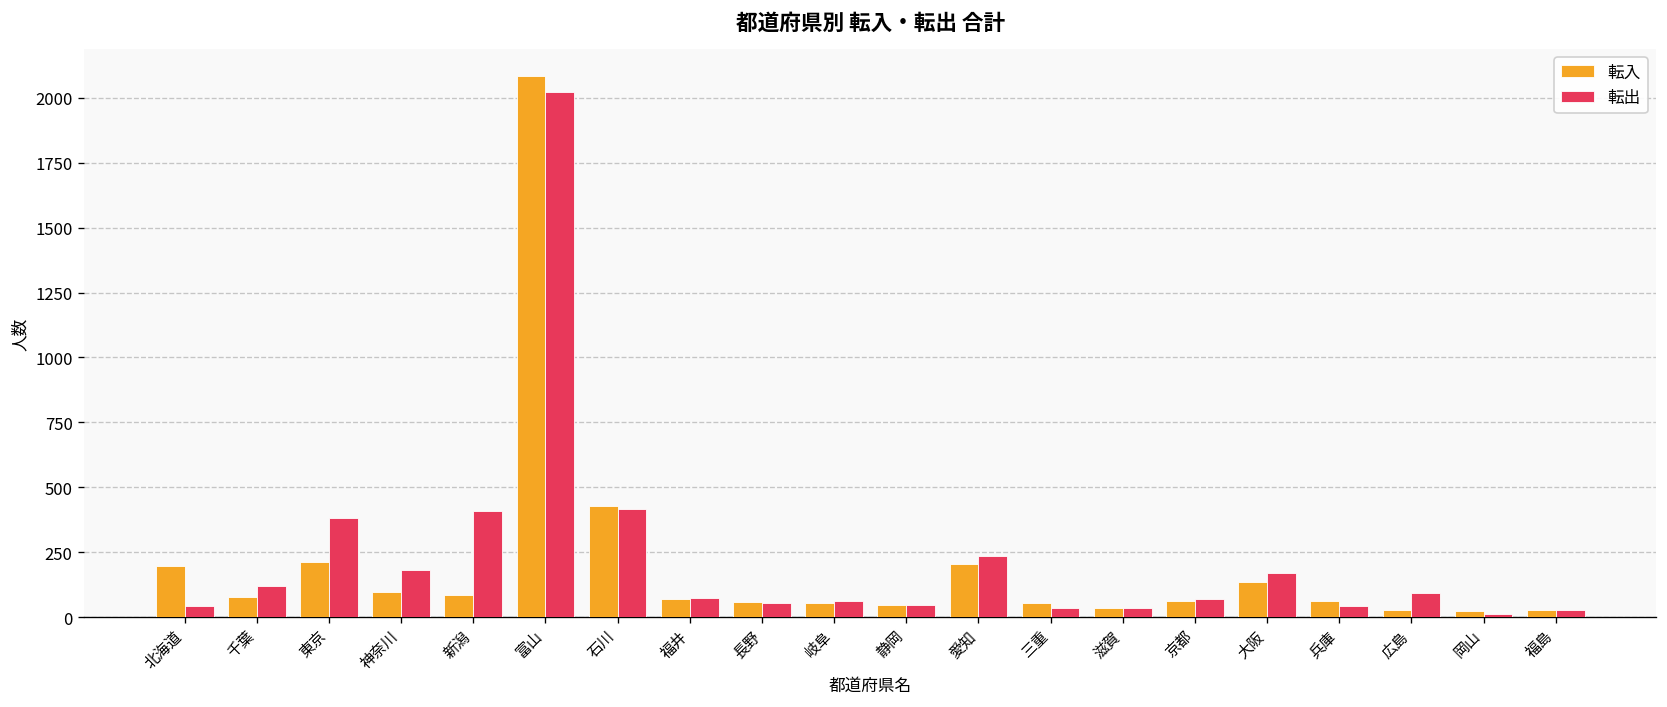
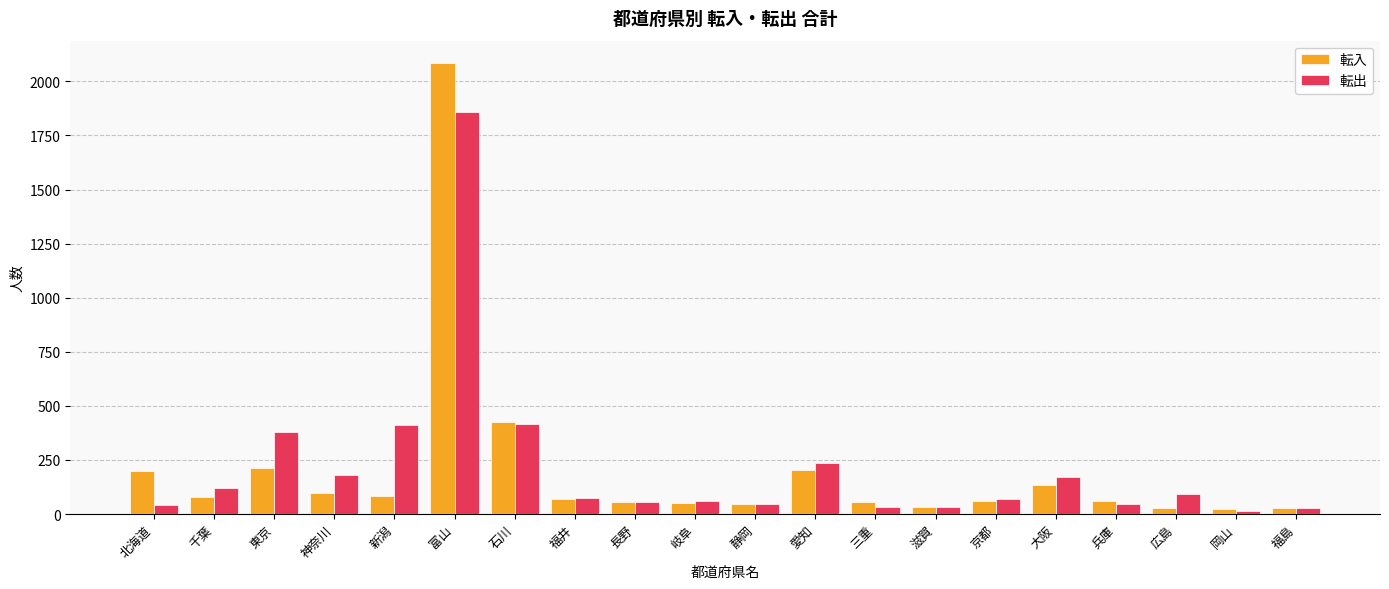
転出, 富山: 2020 -> 1860
